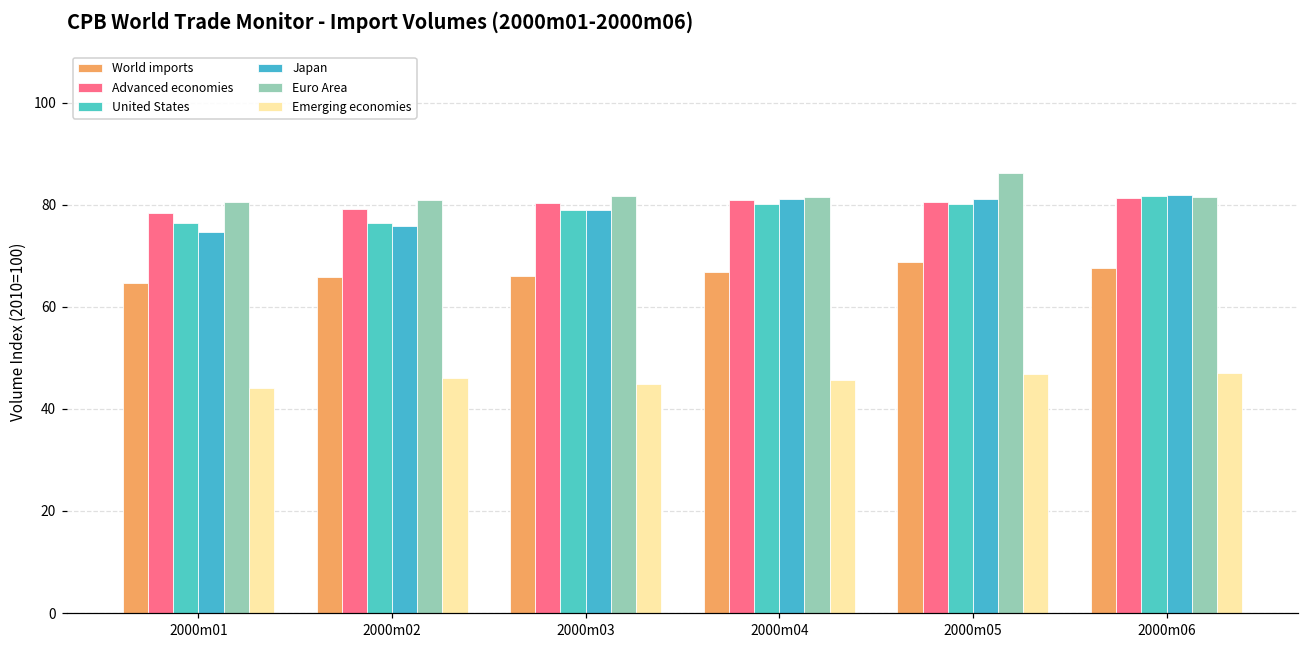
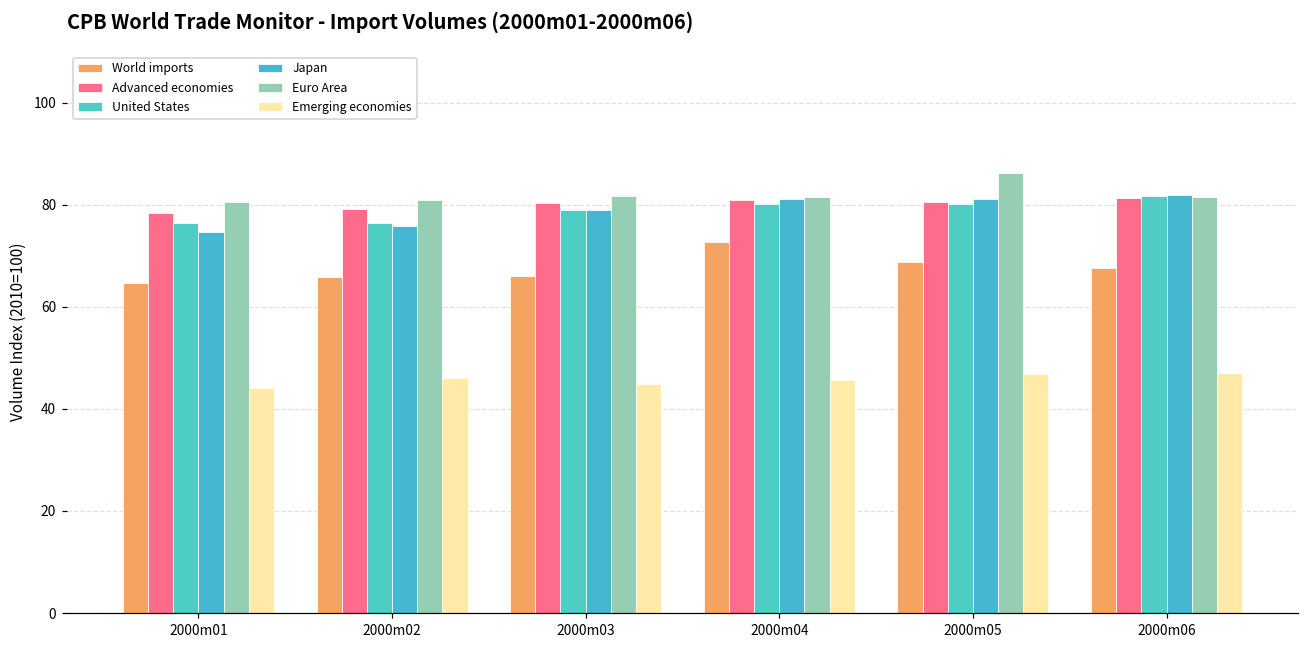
World imports, 2000m04: 67 -> 73
